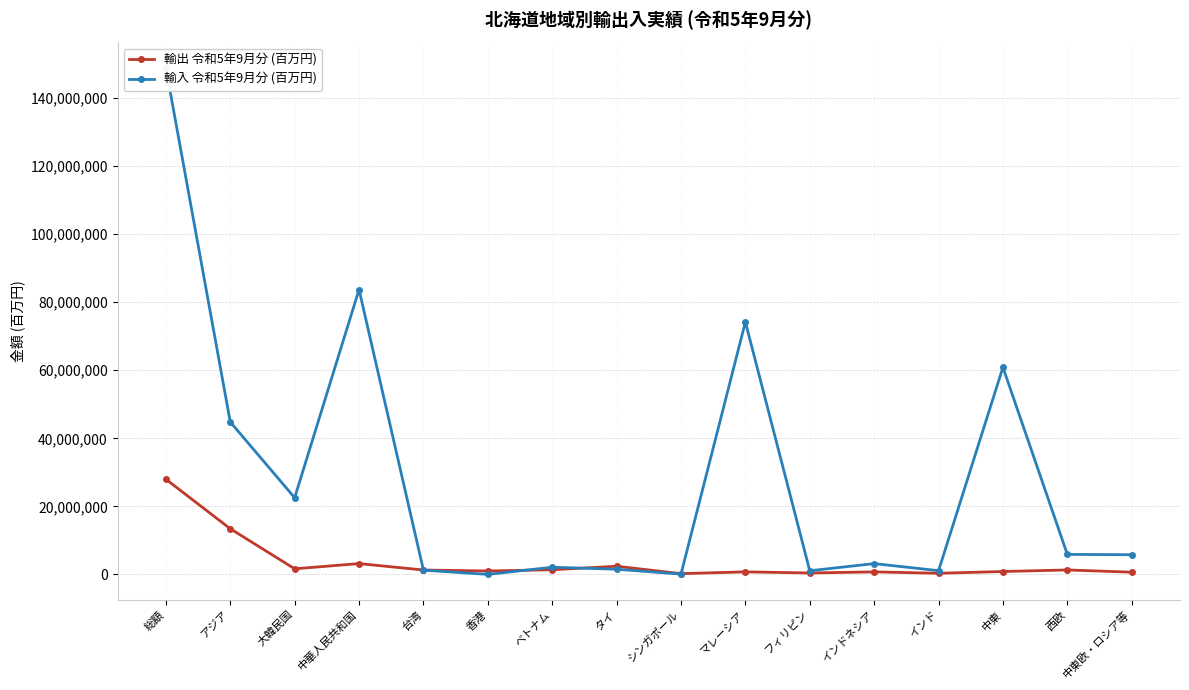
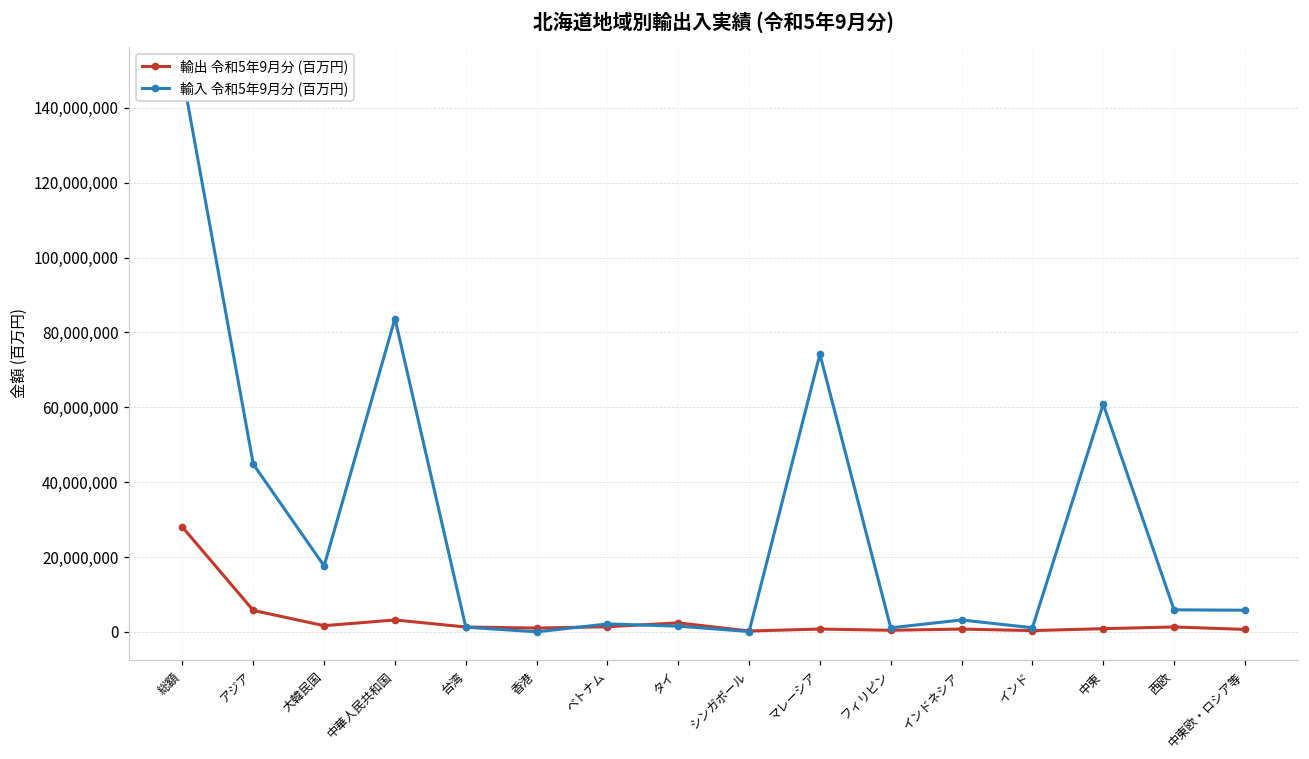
輸出 令和5年9月分 (百万円), アジア: 13,000,000 -> 6,000,000
輸入 令和5年9月分 (百万円), 大韓民国: 23,000,000 -> 18,000,000
